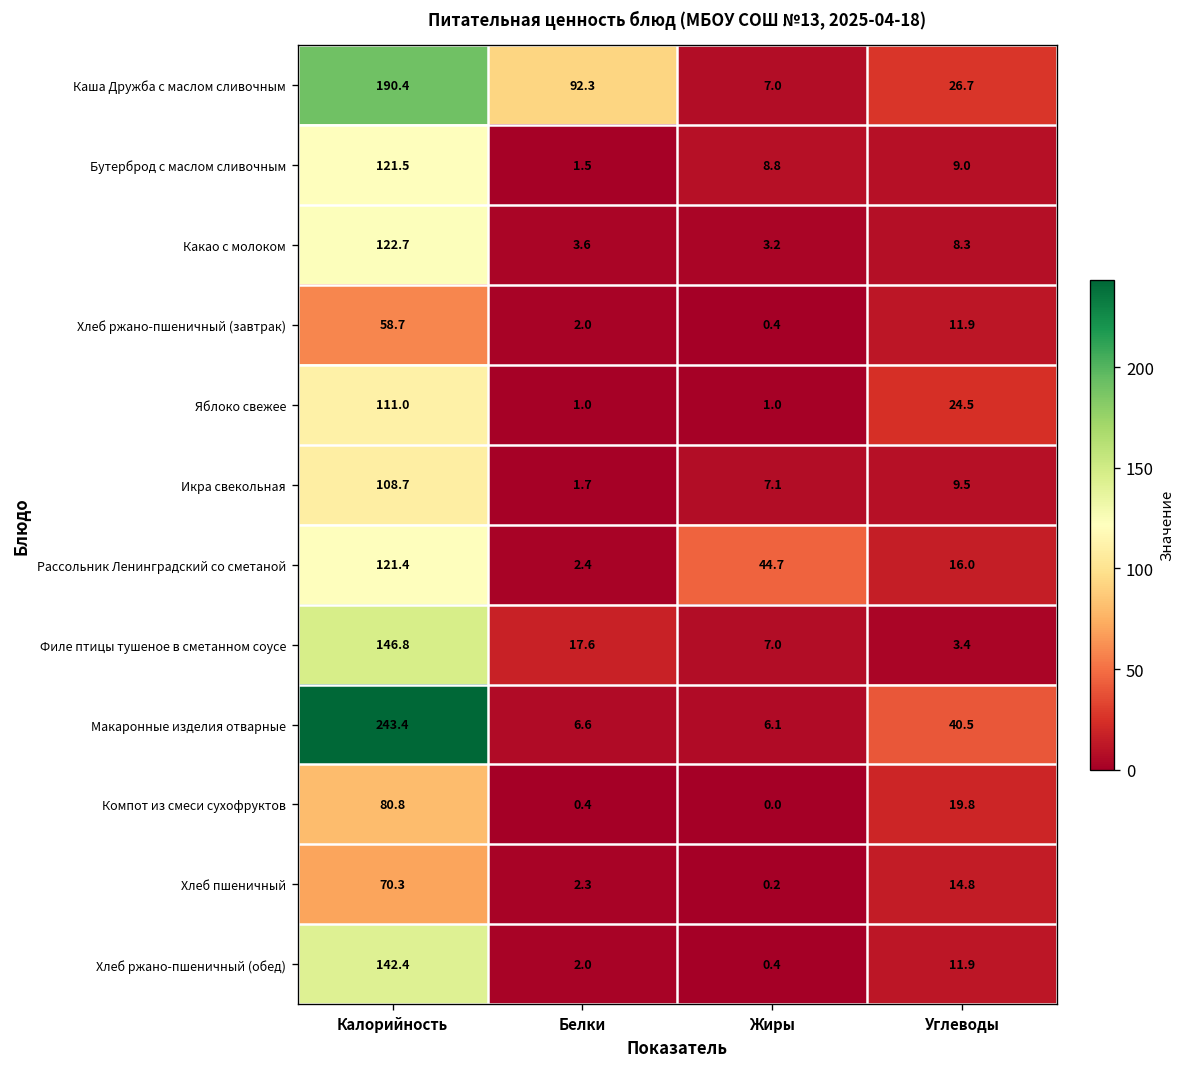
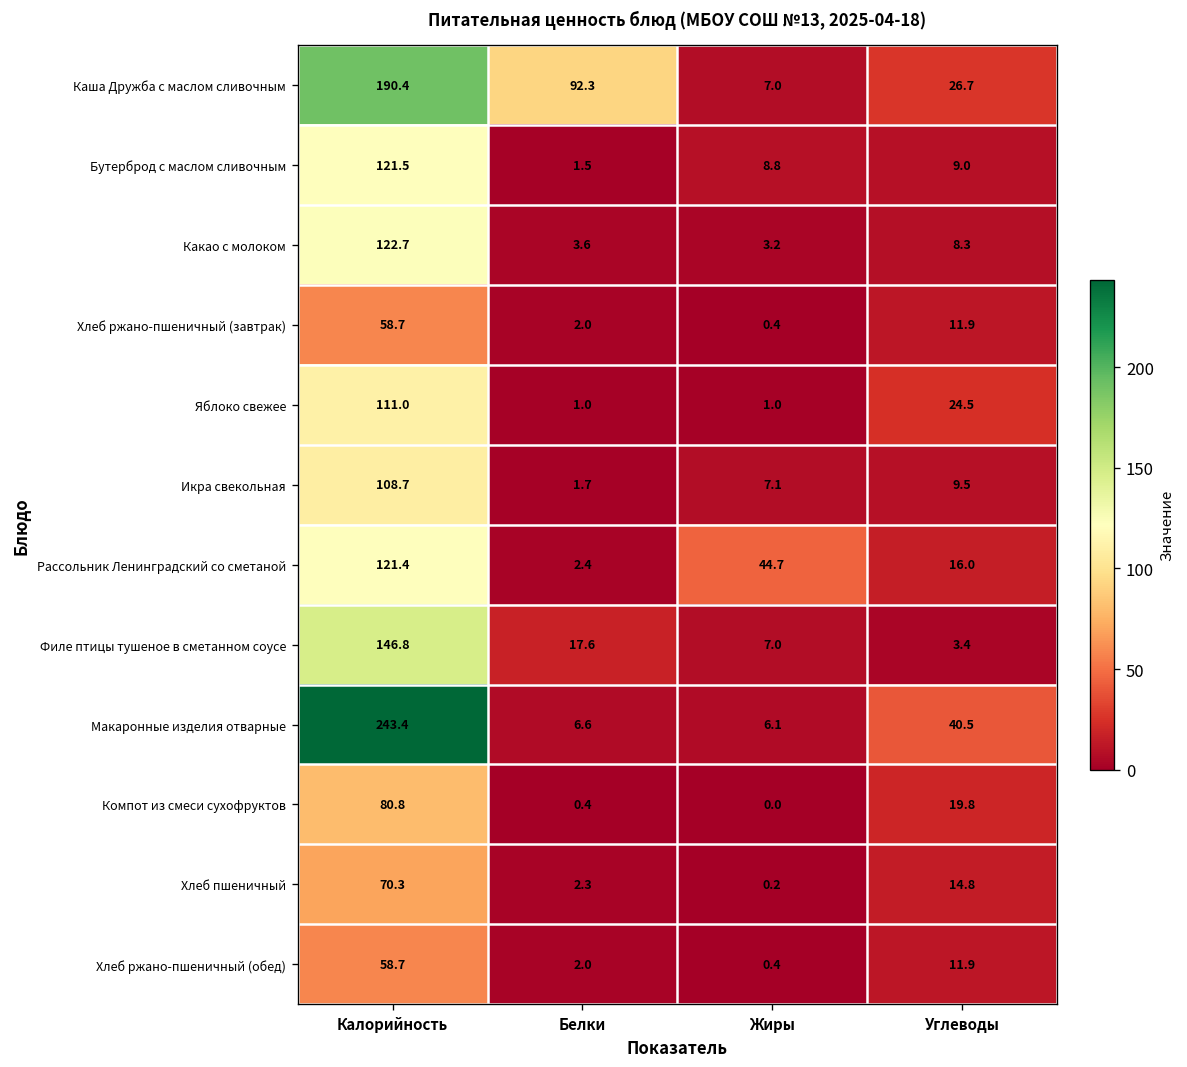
Хлеб ржано-пшеничный (обед), Калорийность: 142.4 -> 58.7
